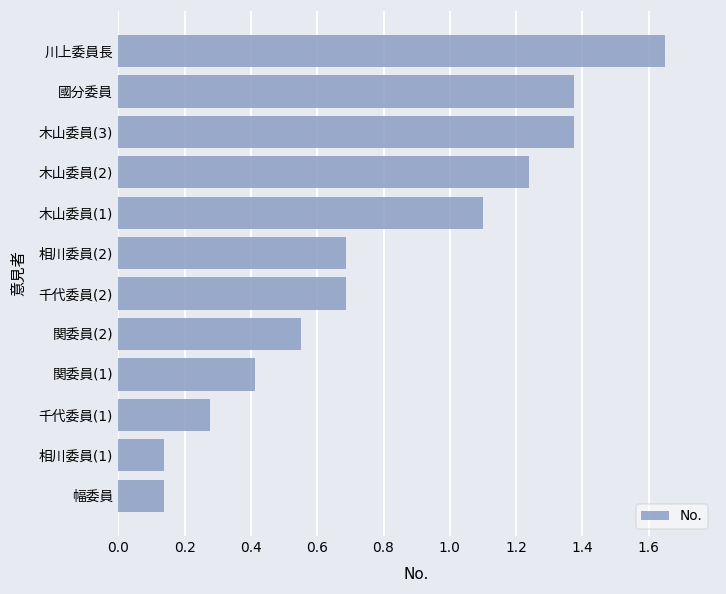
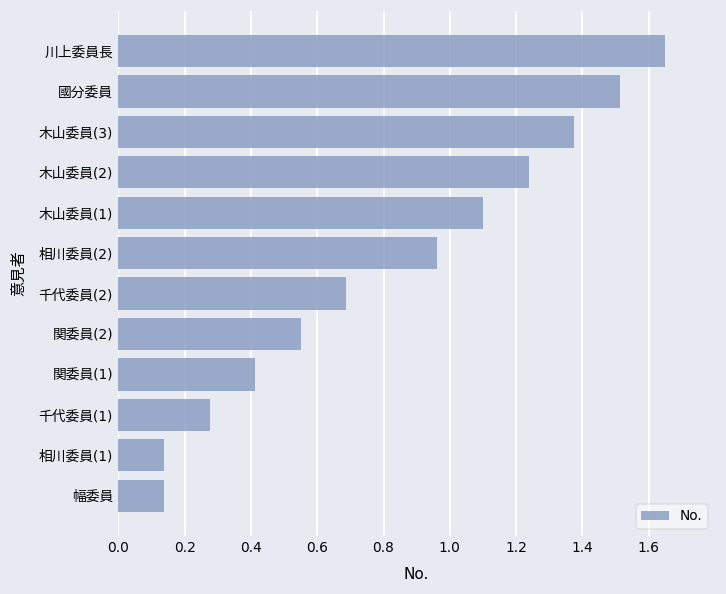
國分委員: 1.38 -> 1.51
相川委員(2): 0.69 -> 0.96
